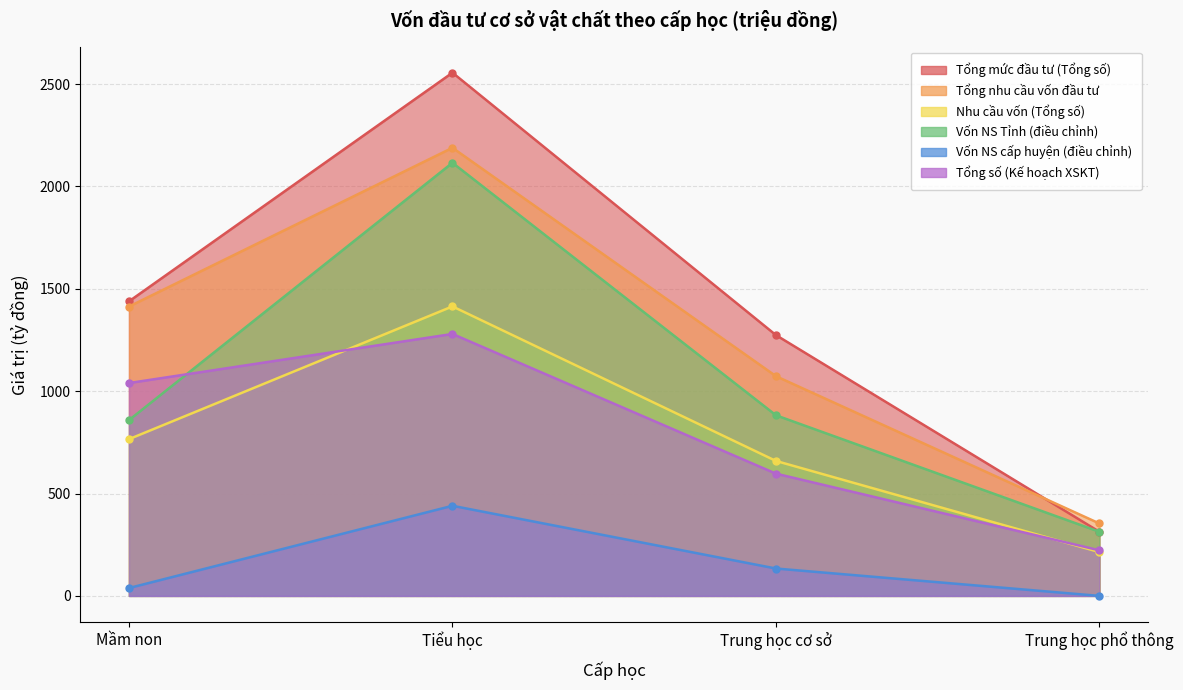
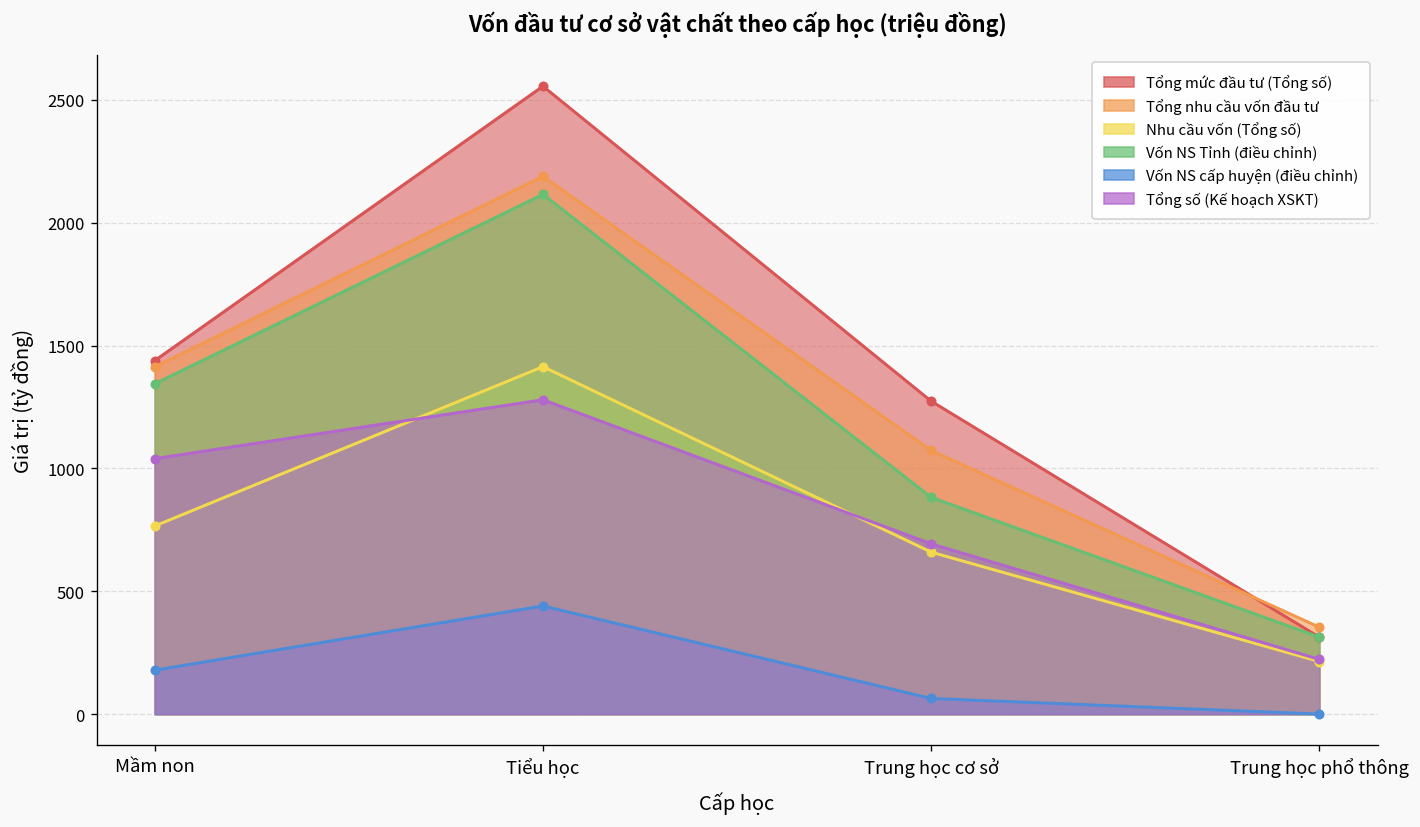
Vốn NS Tỉnh (điều chỉnh), Mầm non: 860 -> 1340
Vốn NS cấp huyện (điều chỉnh), Mầm non: 40 -> 180
Vốn NS cấp huyện (điều chỉnh), Trung học cơ sở: 130 -> 60
Tổng số (Kế hoạch XSKT), Trung học cơ sở: 600 -> 690
